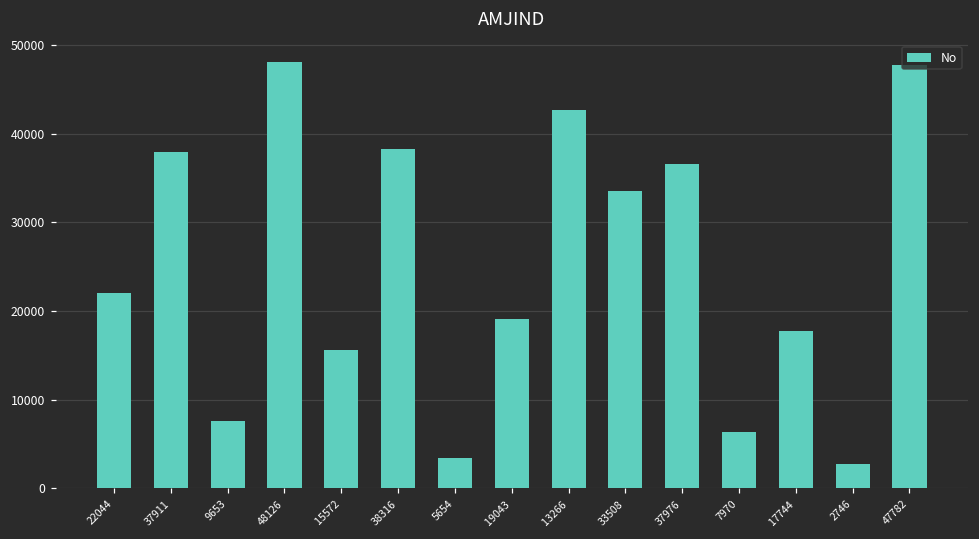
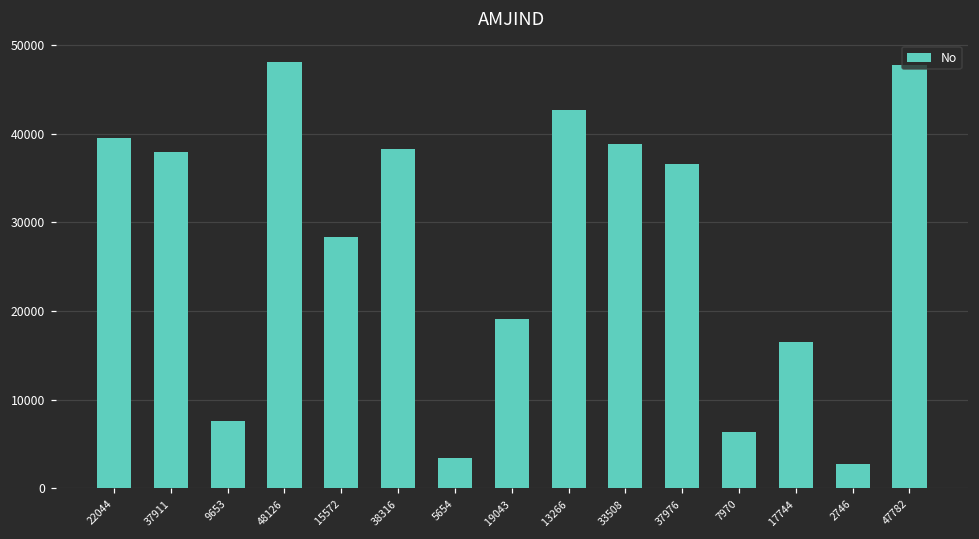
22044: 22000 -> 40000
15572: 16000 -> 28000
33508: 34000 -> 39000
17744: 18000 -> 17000
